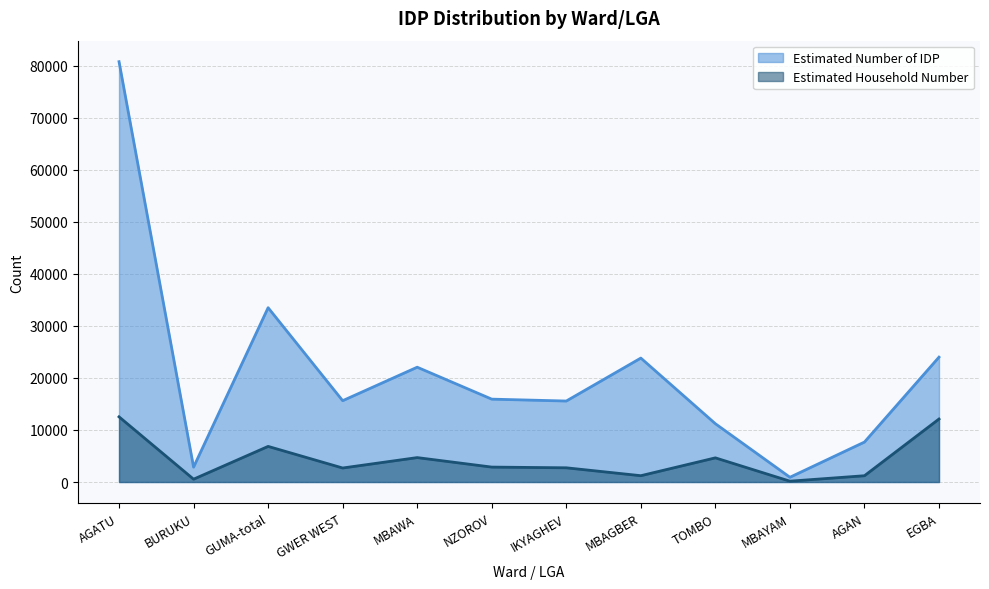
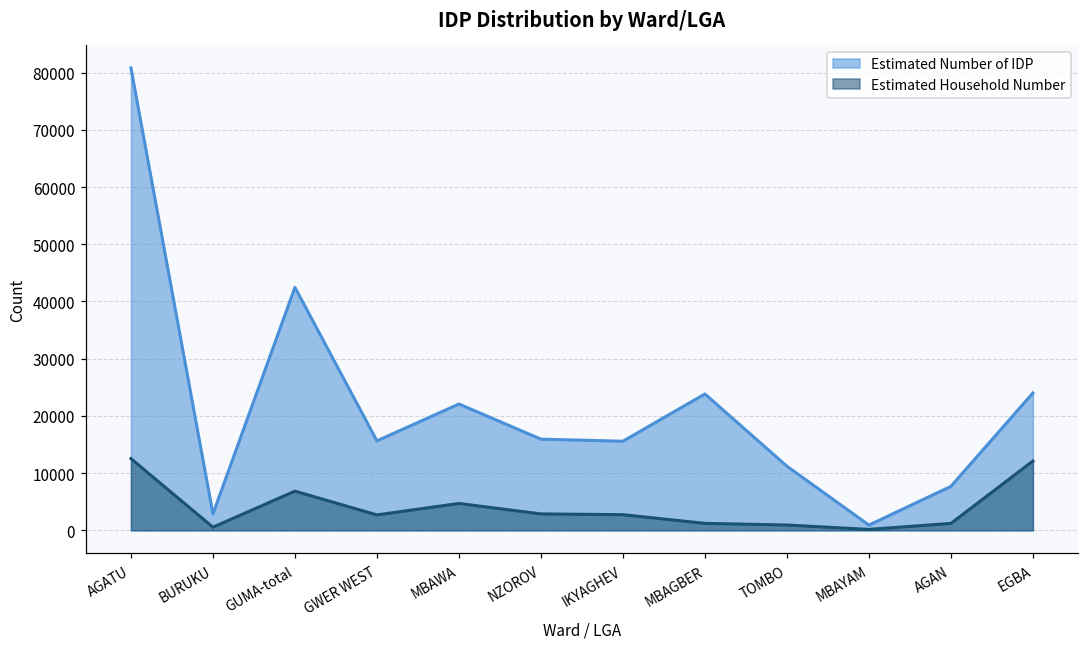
Estimated Number of IDP, GUMA-total: 34000 -> 42000
Estimated Household Number, TOMBO: 5000 -> 1000
